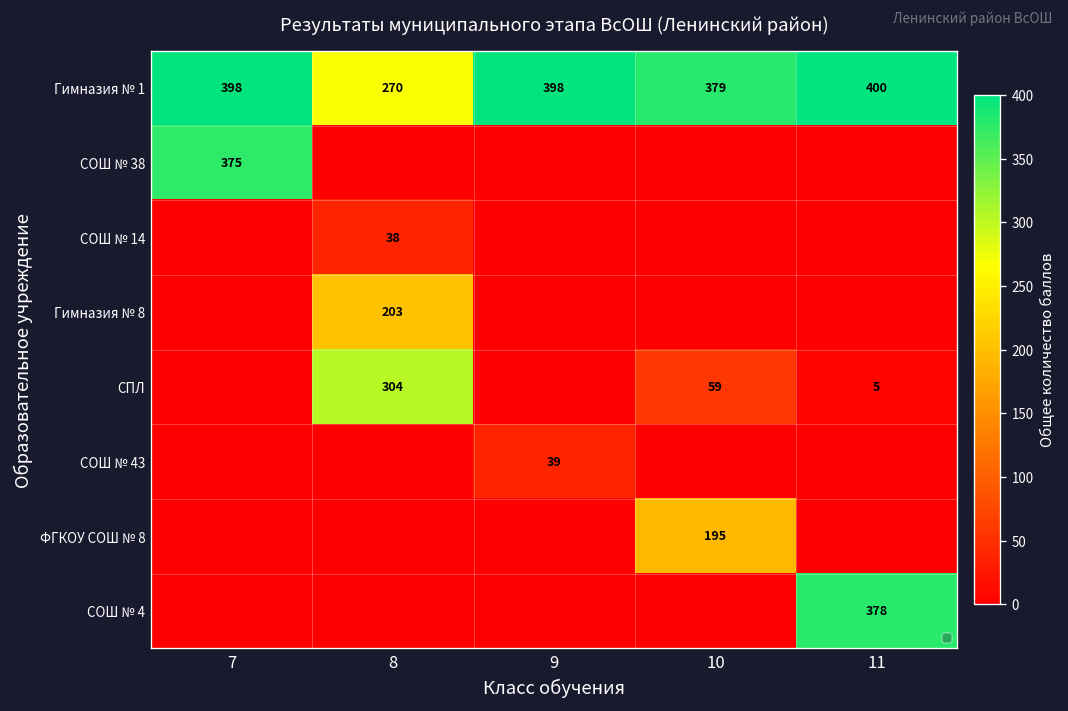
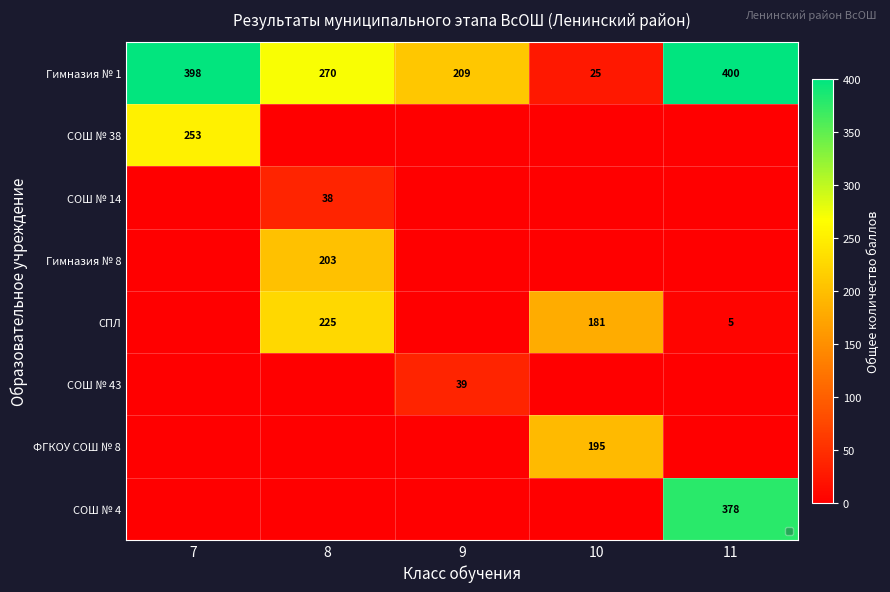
Гимназия № 1, 9: 398 -> 209
Гимназия № 1, 10: 379 -> 25
СОШ № 38, 7: 375 -> 253
СПЛ, 8: 304 -> 225
СПЛ, 10: 59 -> 181
